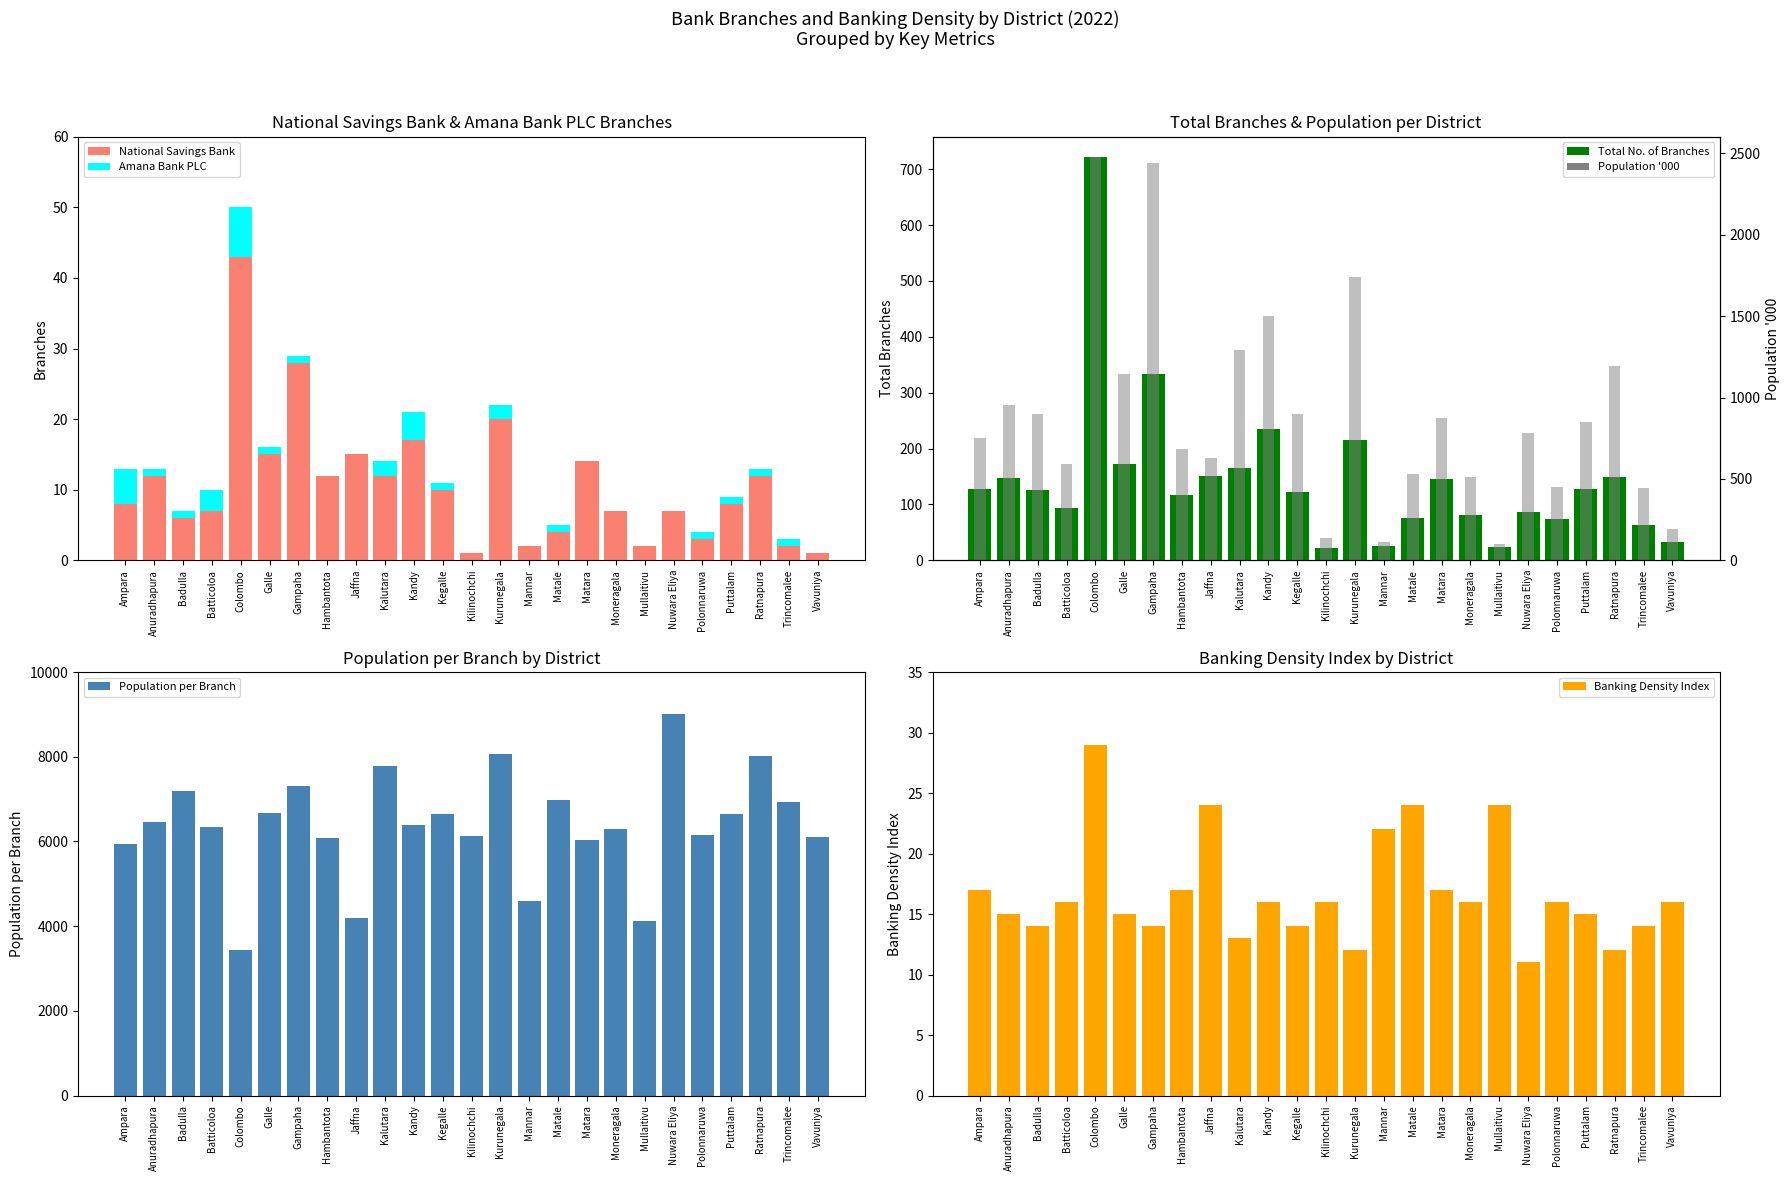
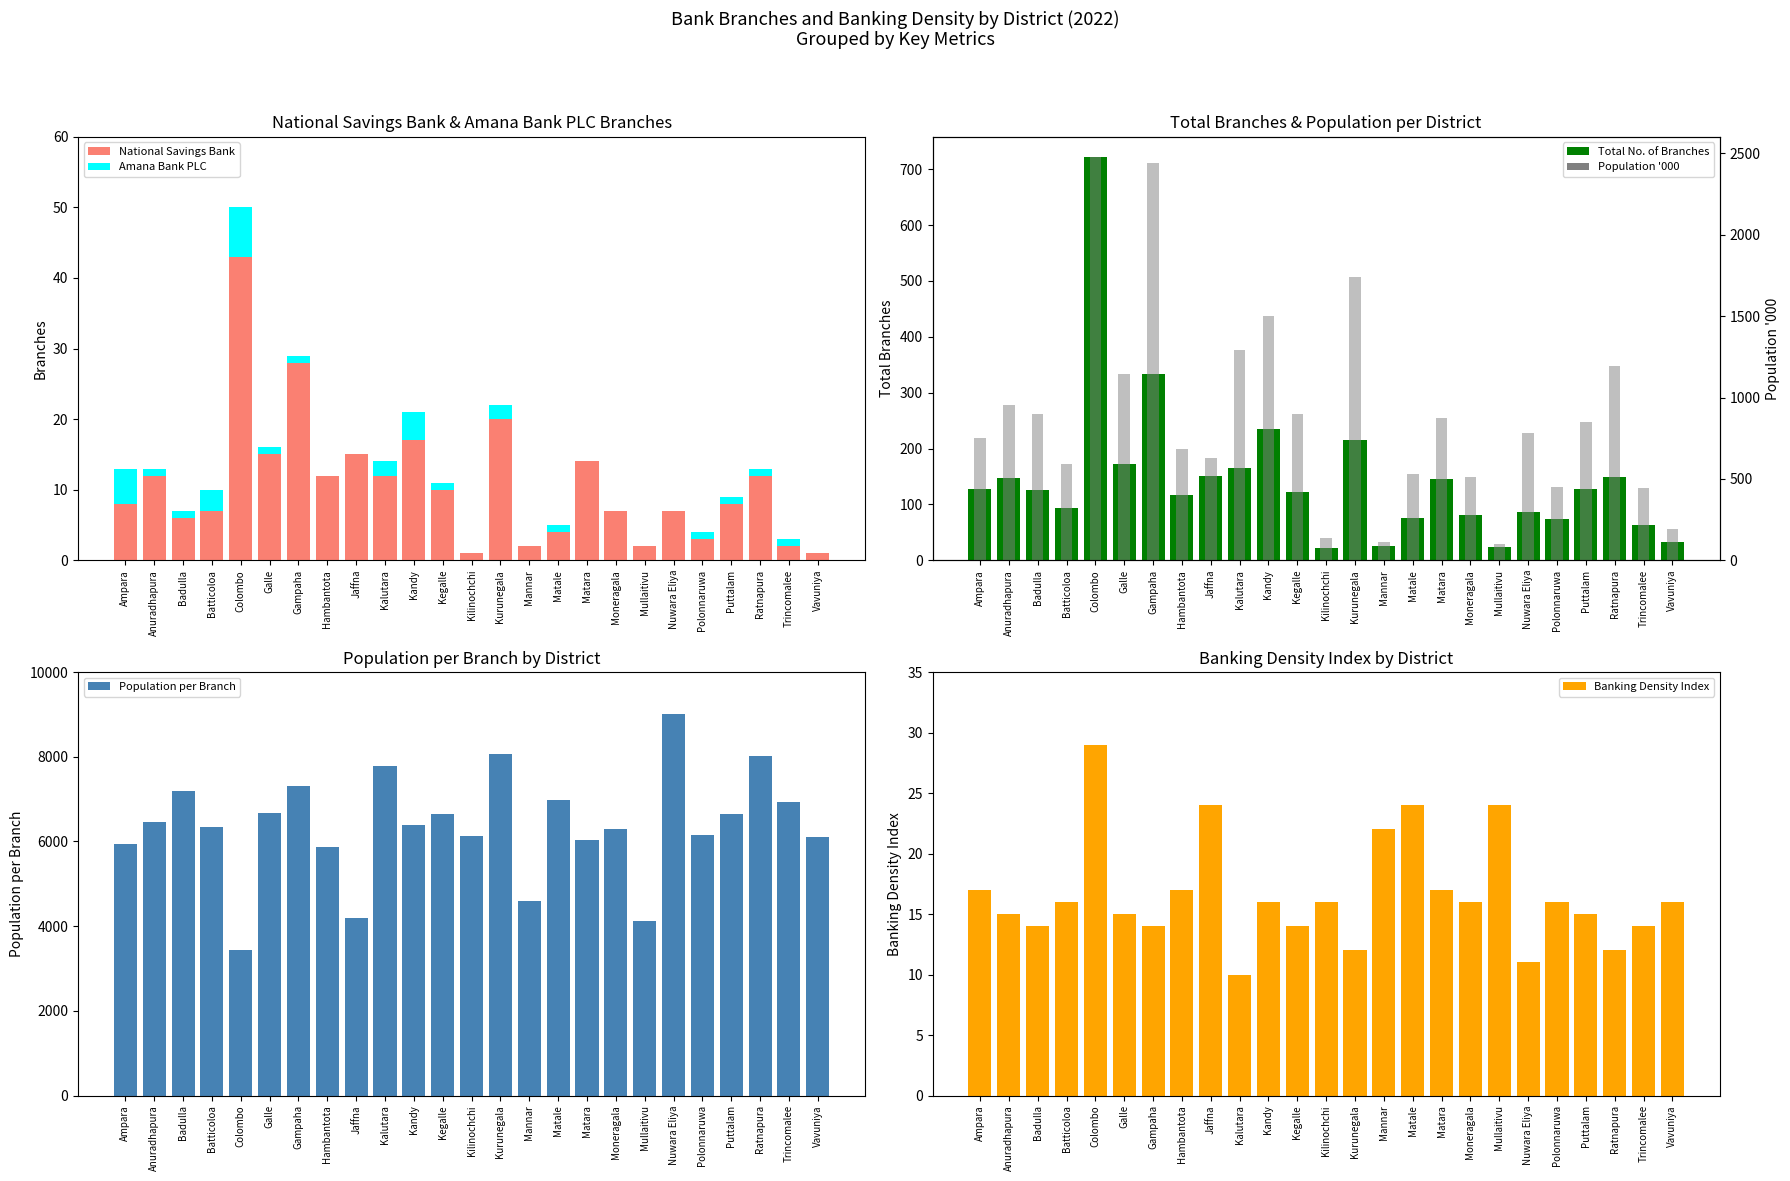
Population per Branch by District, Hambantota: 6100 -> 5900
Banking Density Index by District, Kalutara: 13 -> 10
